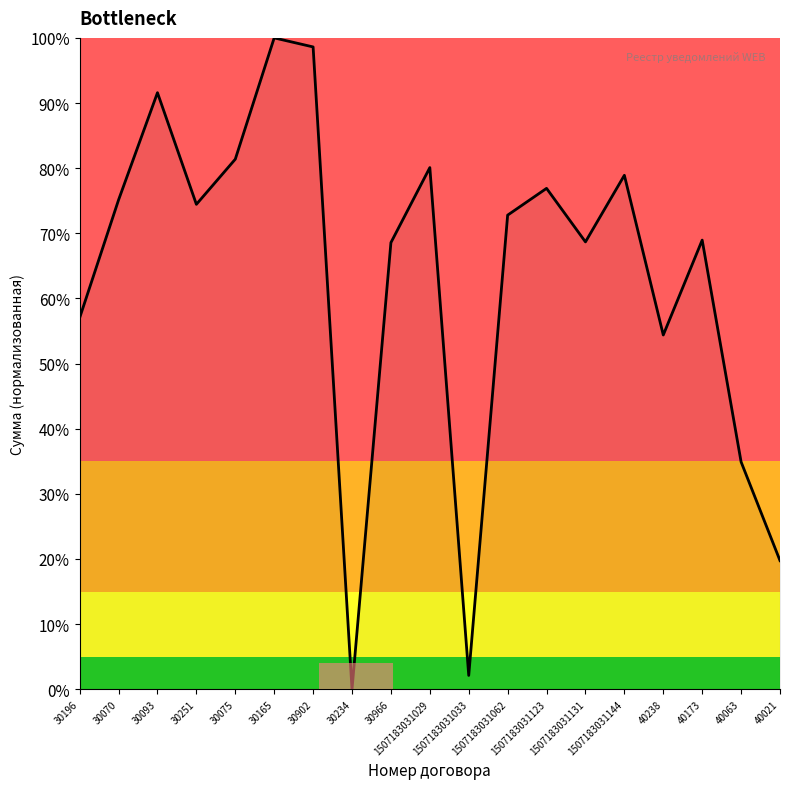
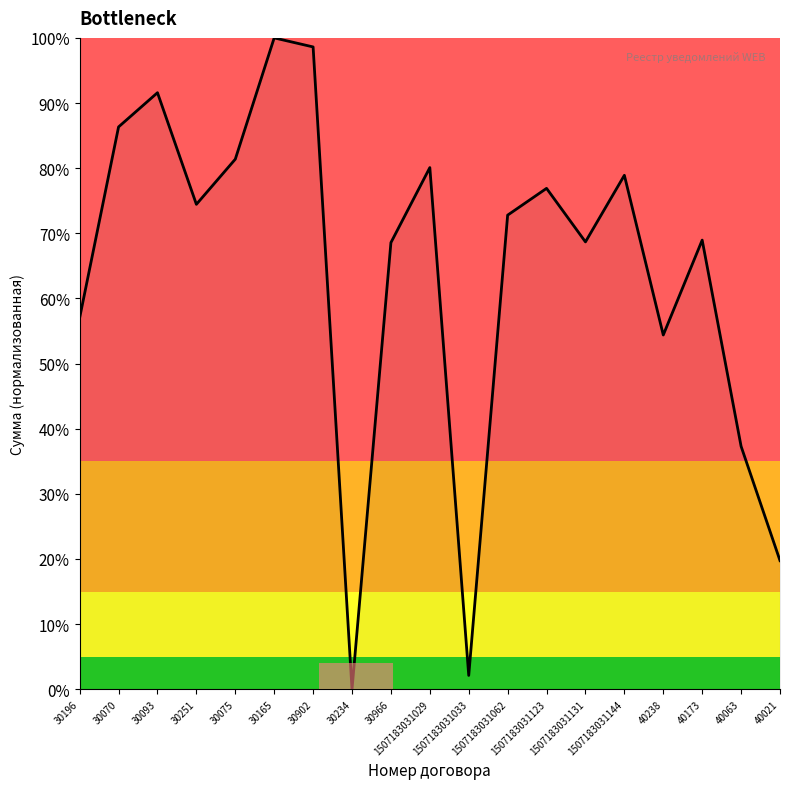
30070: 75% -> 86%
40063: 35% -> 37%
